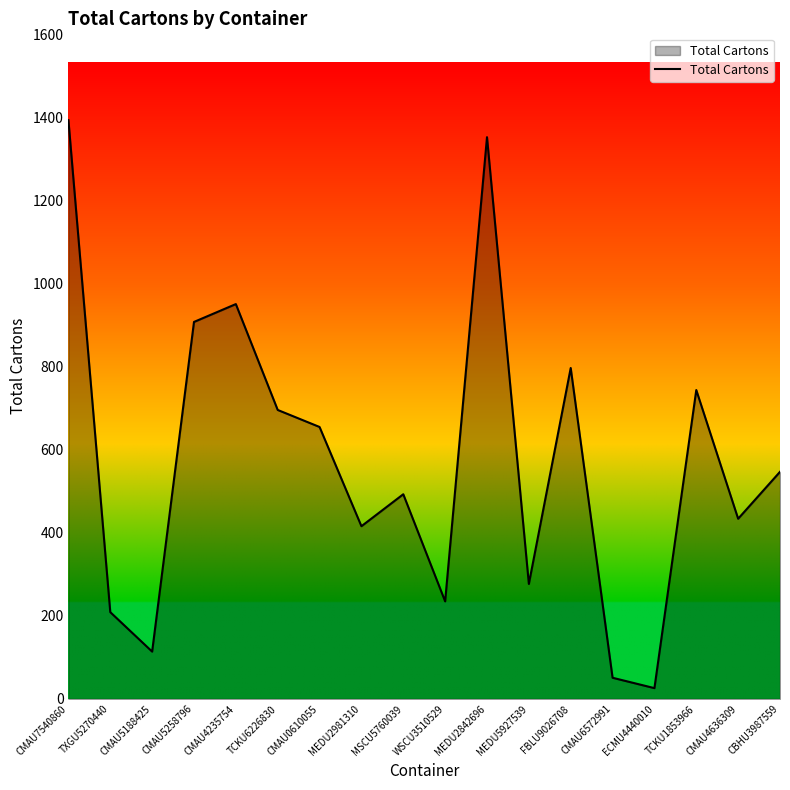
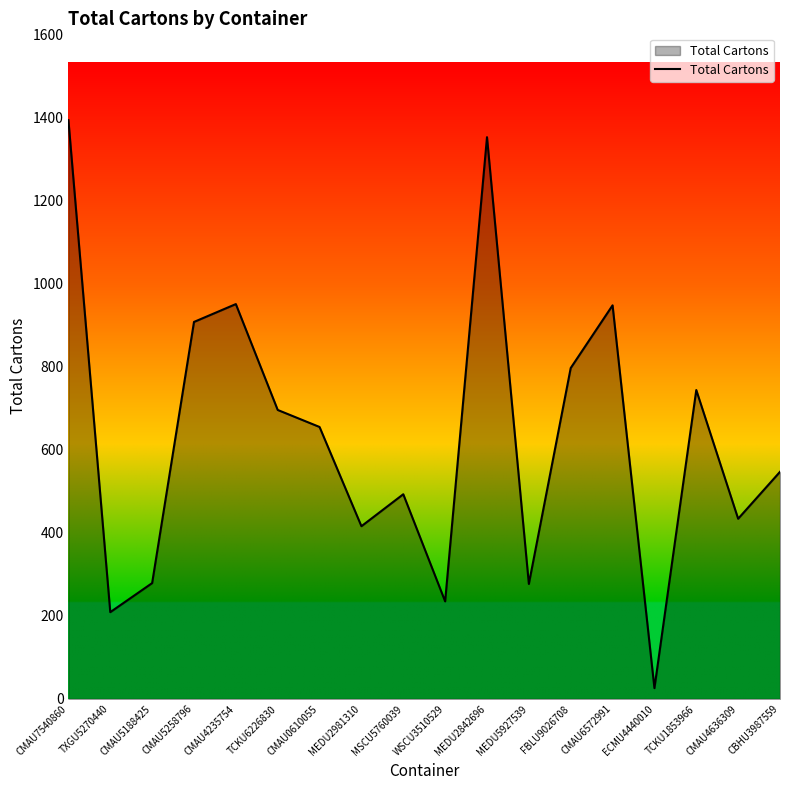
CMAU5188425: 110 -> 280
CMAU6572991: 50 -> 950
